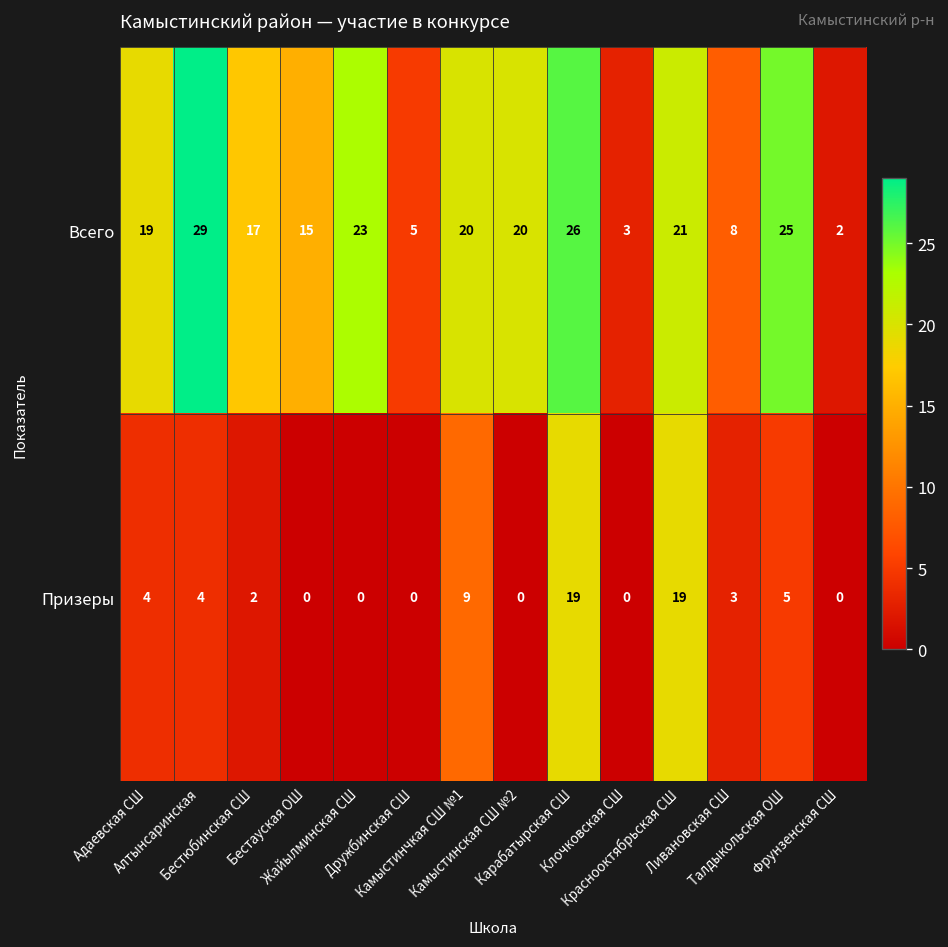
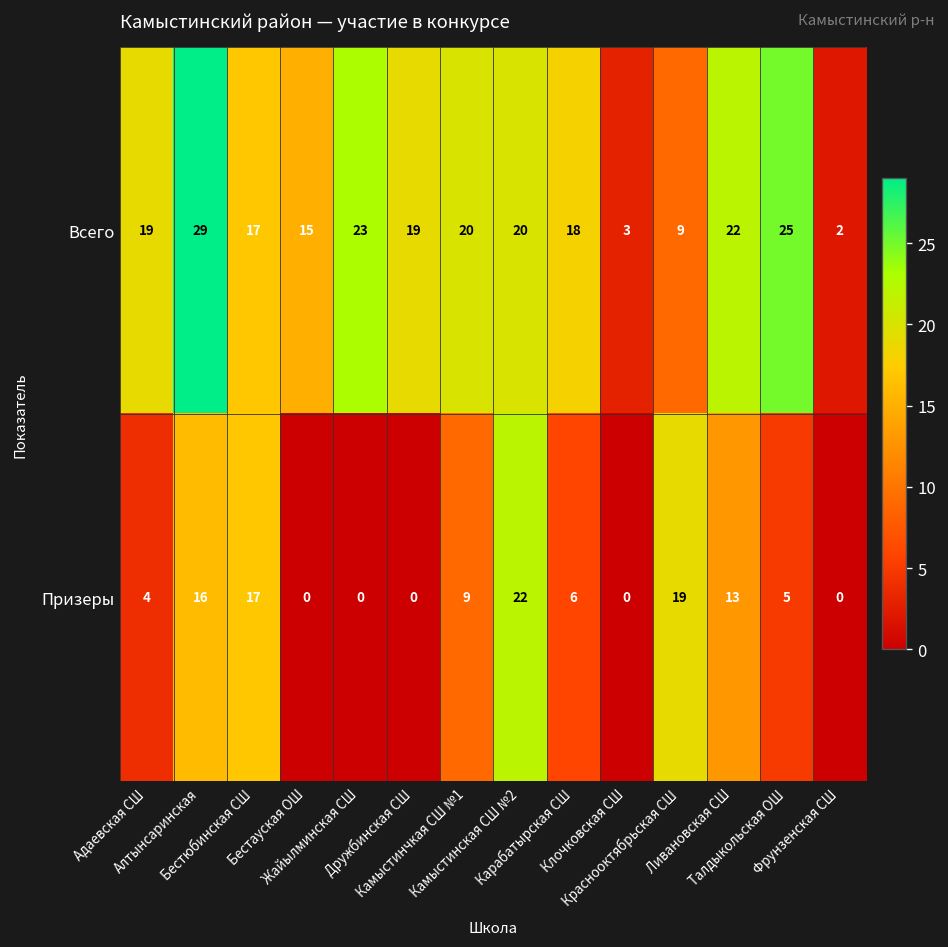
Всего, Дружбинская СШ: 5 -> 19
Всего, Карабатырская СШ: 26 -> 18
Всего, Краснооктябрьская СШ: 21 -> 9
Всего, Ливановская СШ: 8 -> 22
Призеры, Алтынсаринская: 4 -> 16
Призеры, Бестюбинская СШ: 2 -> 17
Призеры, Камыстинская СШ №2: 0 -> 22
Призеры, Карабатырская СШ: 19 -> 6
Призеры, Ливановская СШ: 3 -> 13
